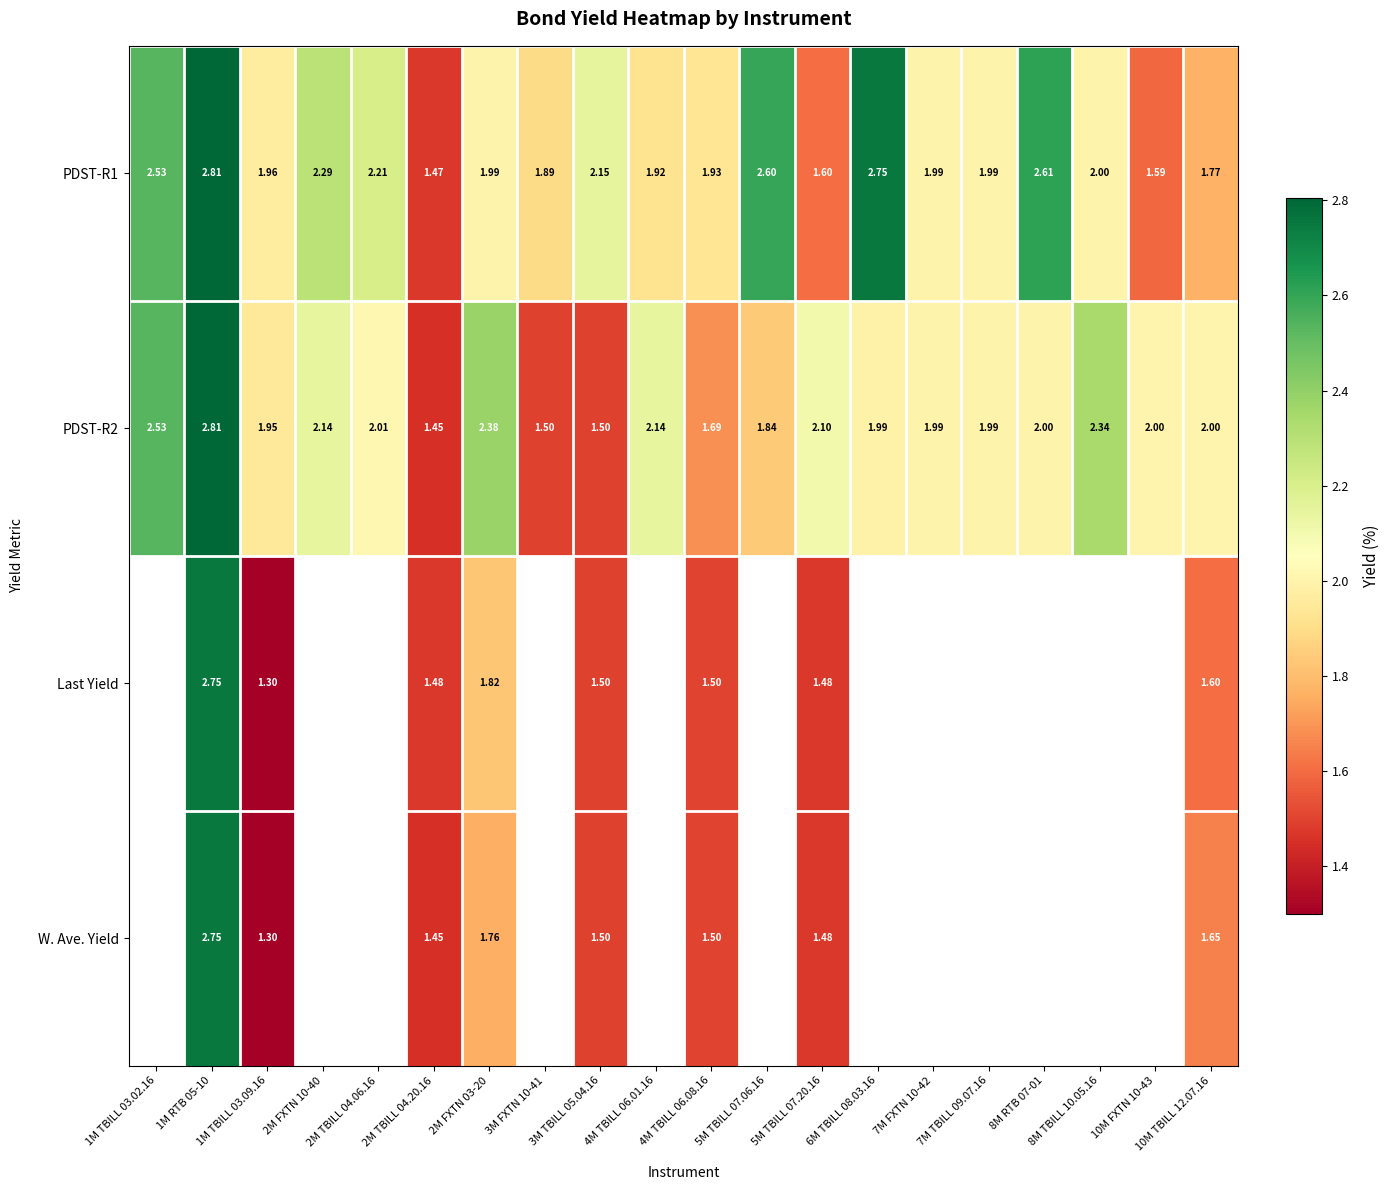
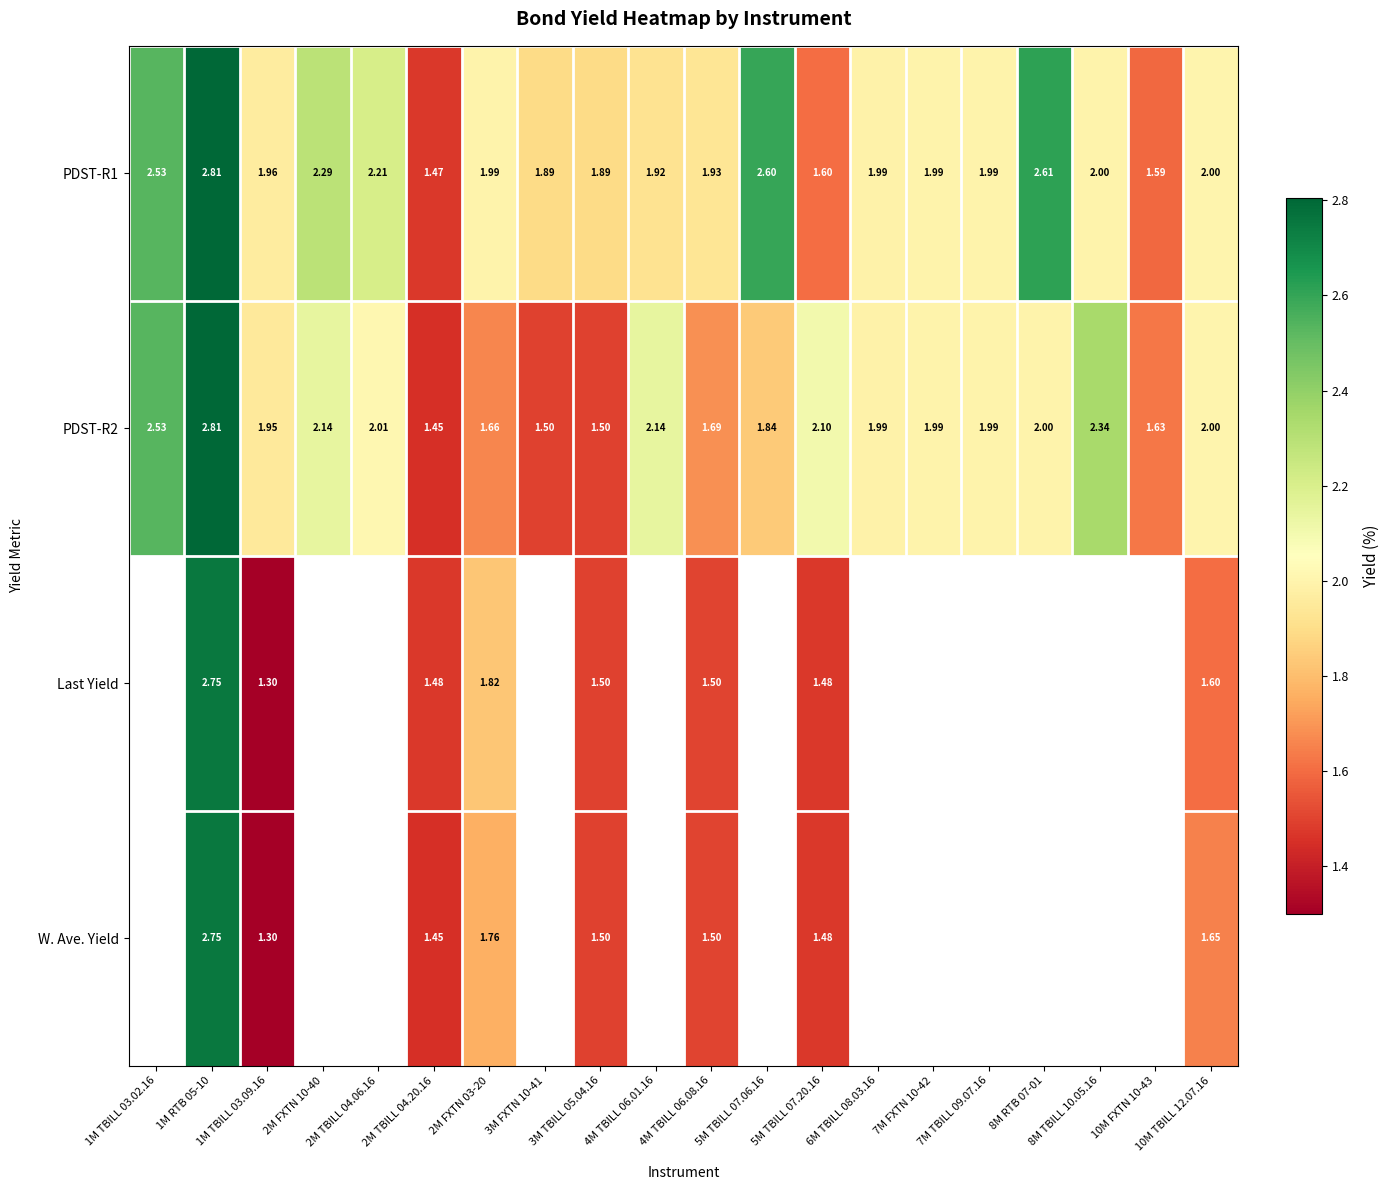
PDST-R1, 3M TBILL 05.04.16: 2.15 -> 1.89
PDST-R1, 6M TBILL 08.03.16: 2.75 -> 1.99
PDST-R1, 10M TBILL 12.07.16: 1.77 -> 2.00
PDST-R2, 2M FXTN 03-20: 2.38 -> 1.66
PDST-R2, 10M FXTN 10-43: 2.00 -> 1.63
